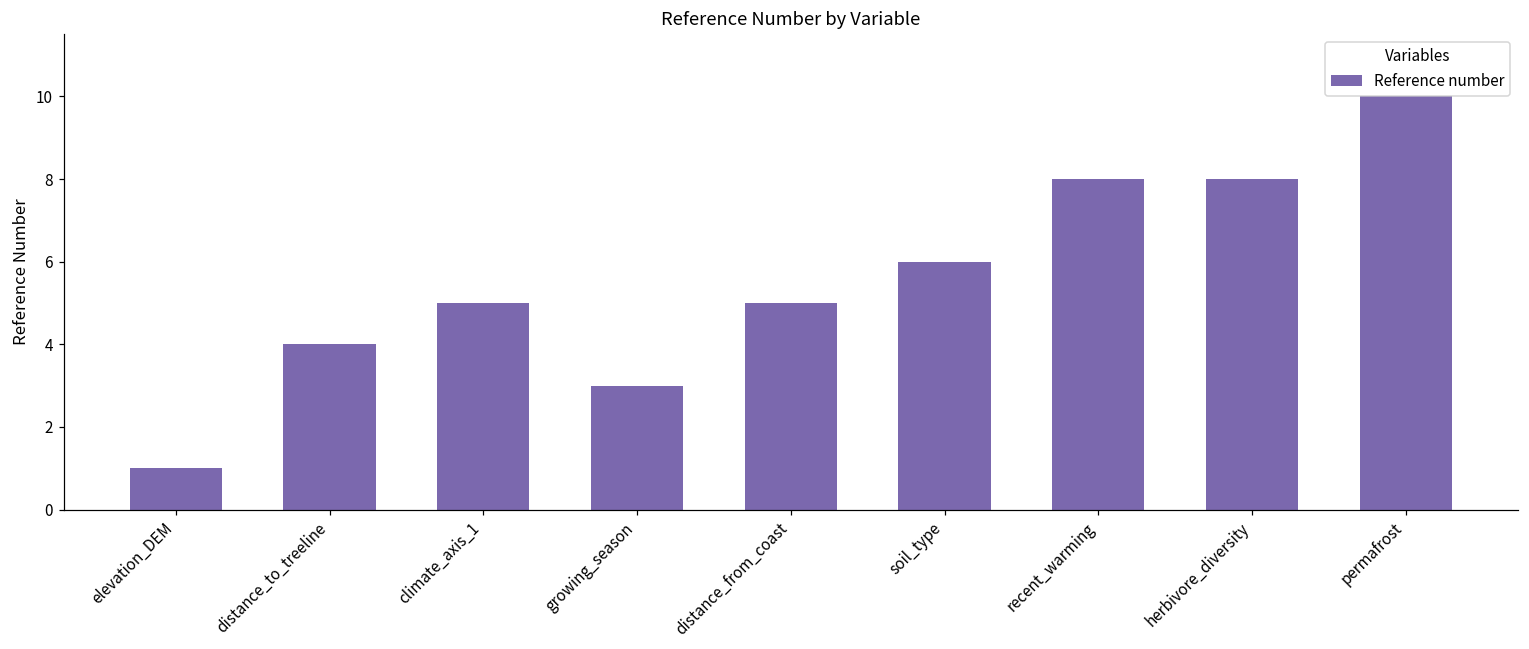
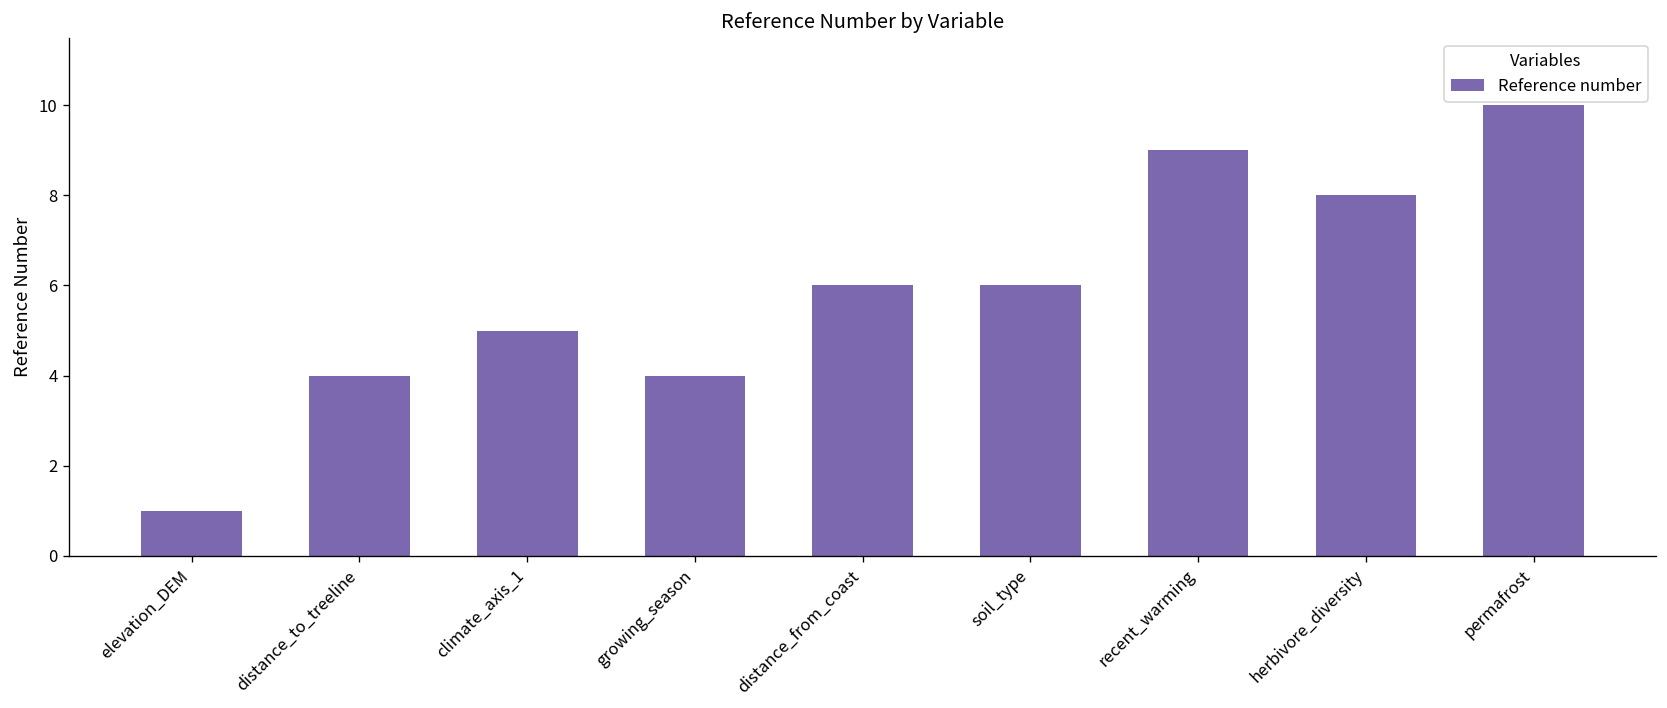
growing_season: 3 -> 4
distance_from_coast: 5 -> 6
recent_warming: 8 -> 9
